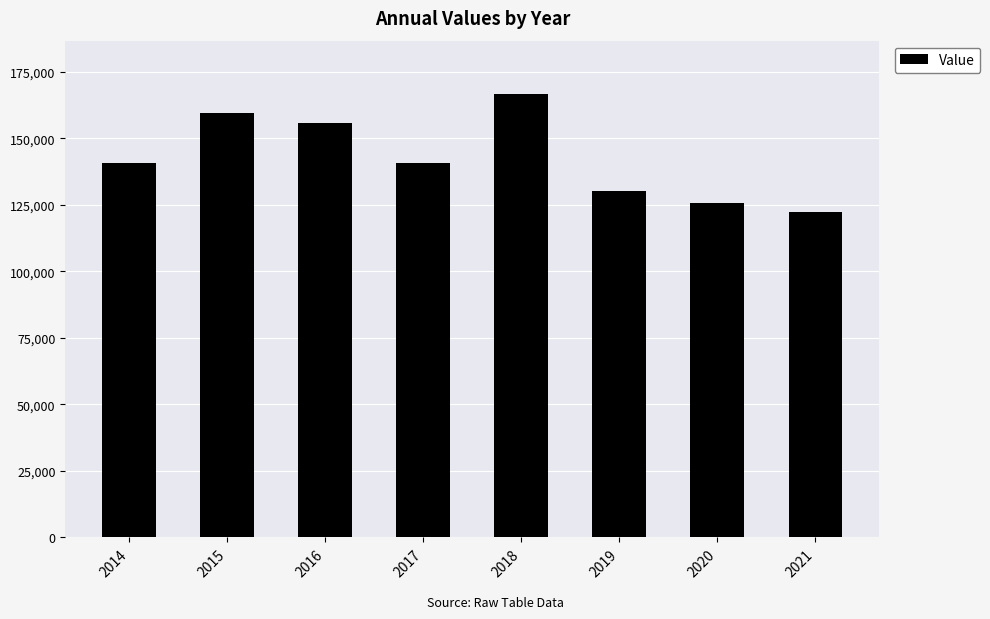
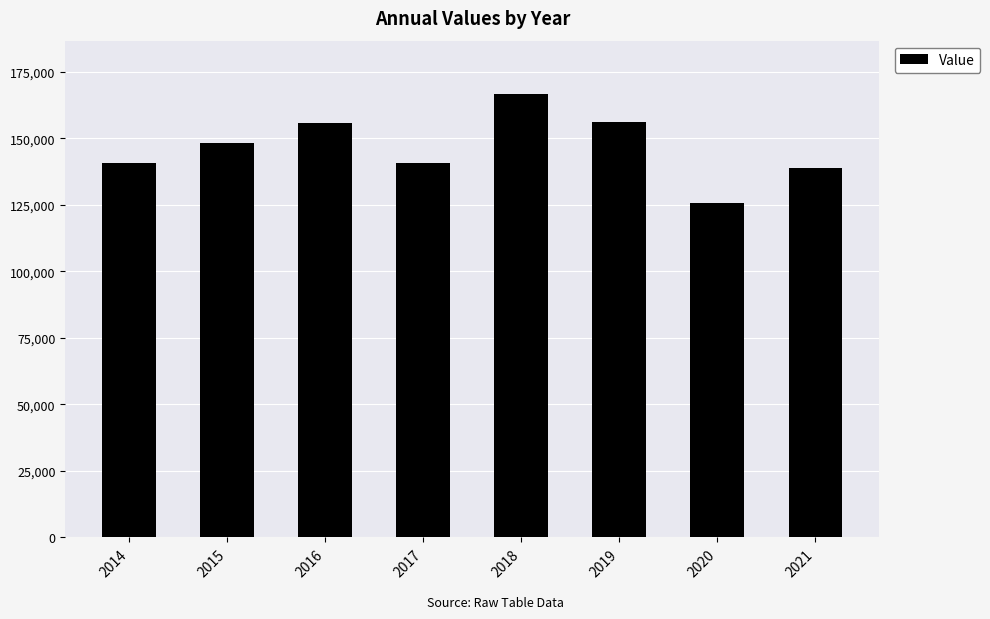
2015: 159,000 -> 148,000
2019: 130,000 -> 156,000
2021: 122,000 -> 139,000
